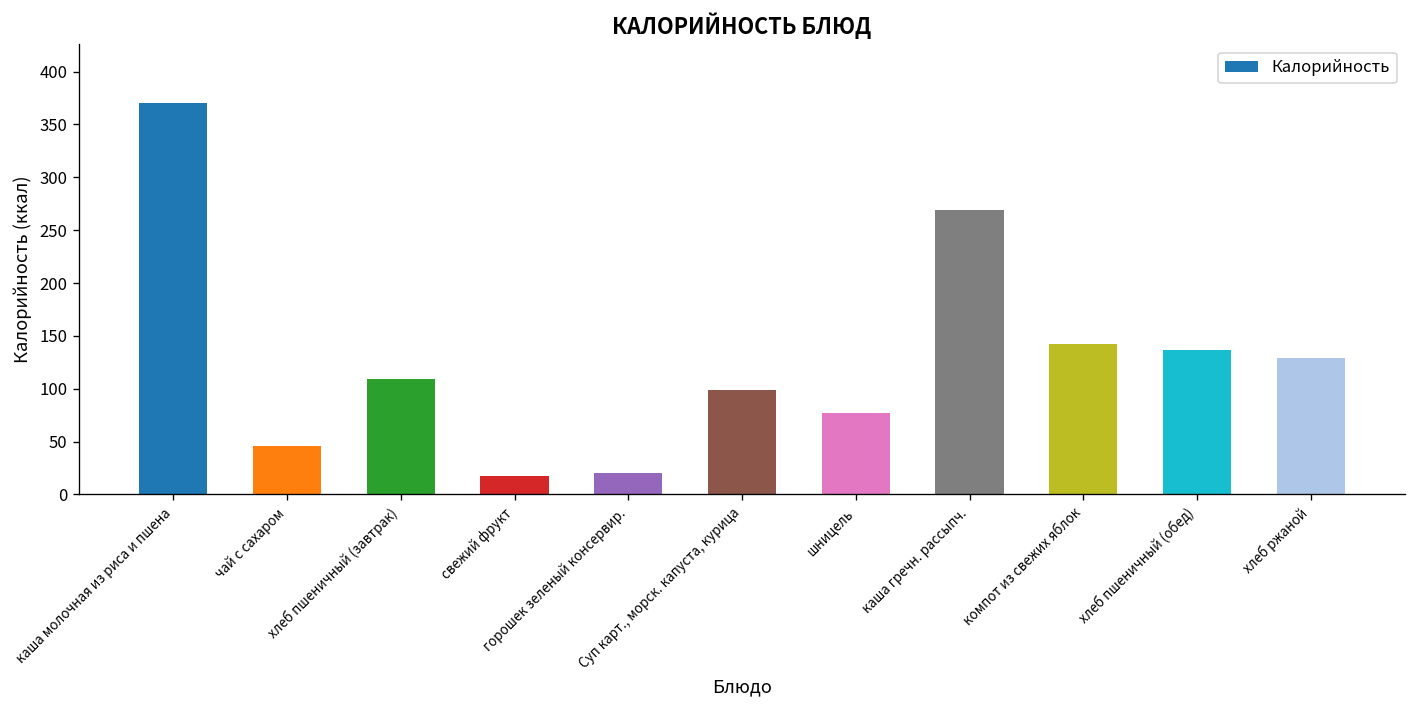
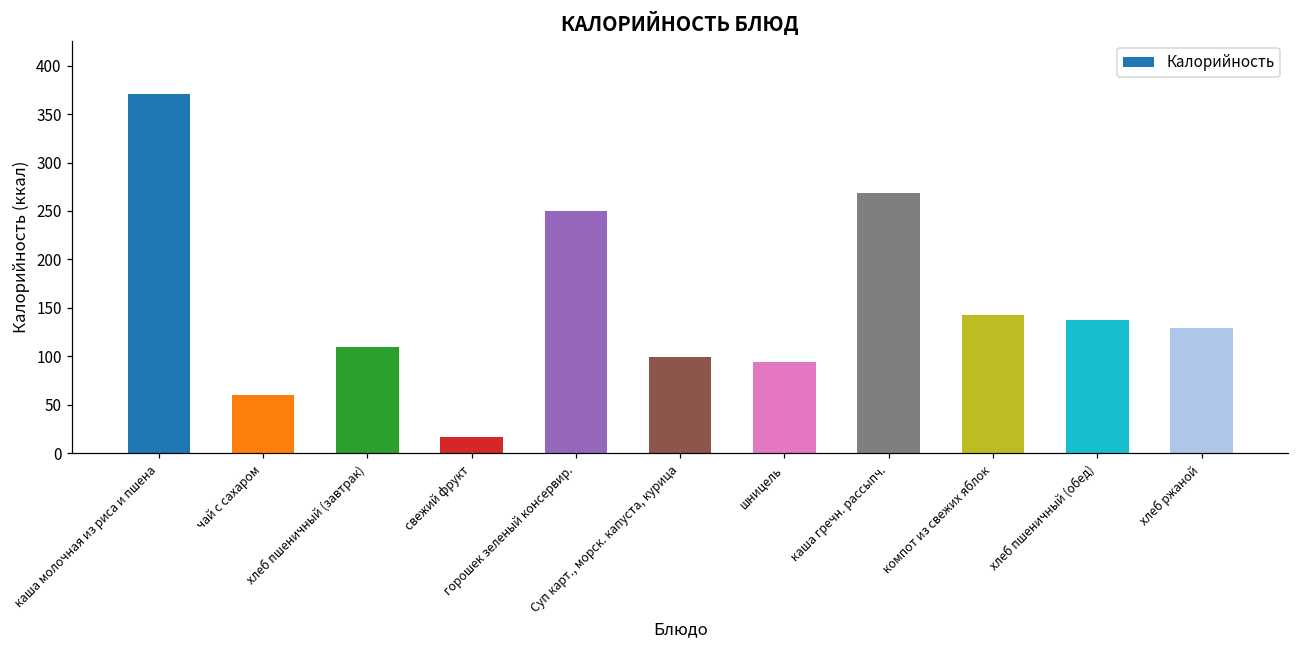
чай с сахаром: 50 -> 60
горошек зеленый консервир.: 20 -> 250
шницель: 80 -> 90
